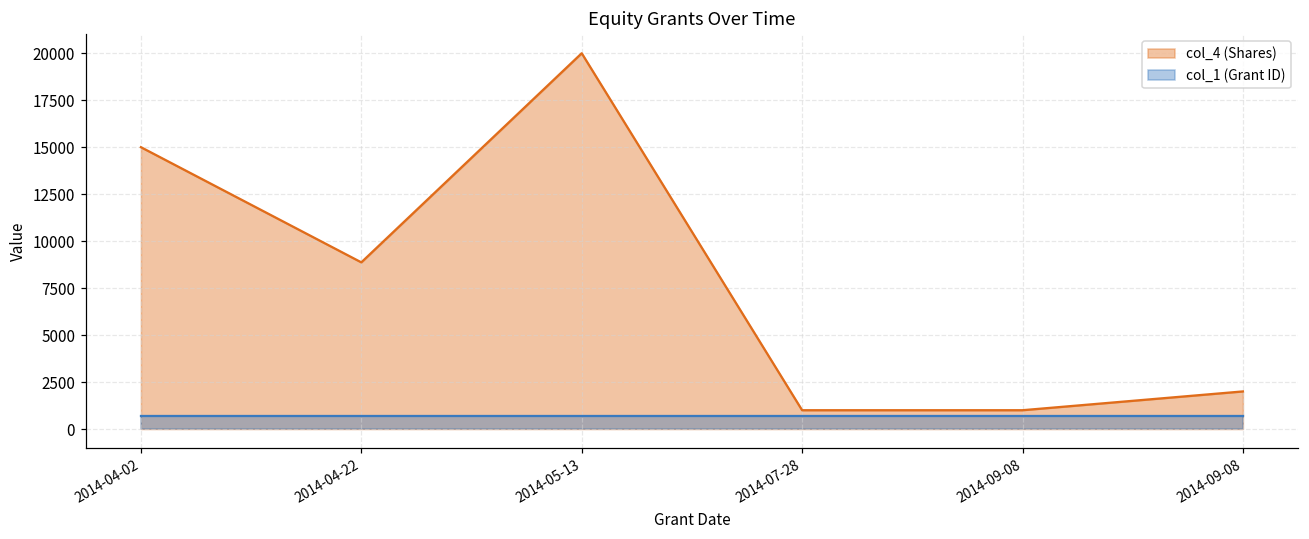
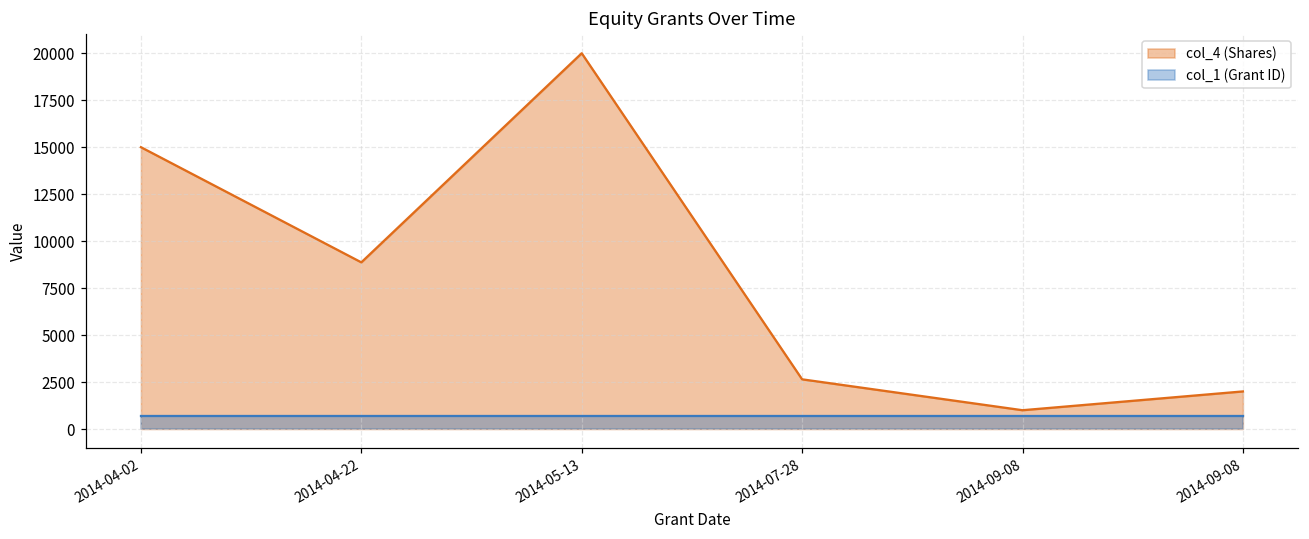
col_4 (Shares), 2014-07-28: 1000 -> 2600
